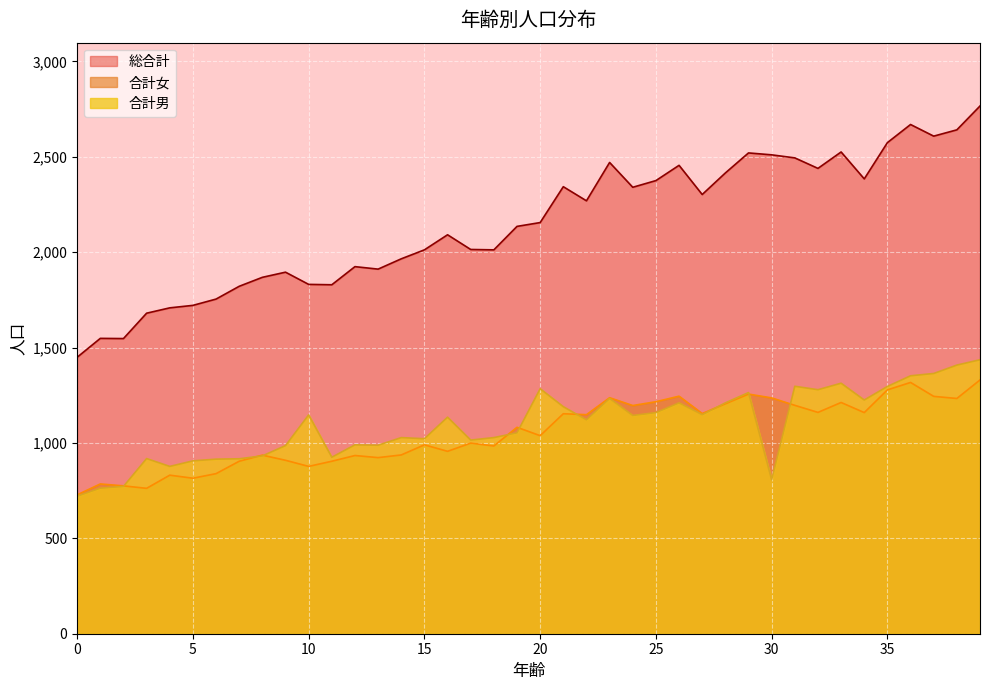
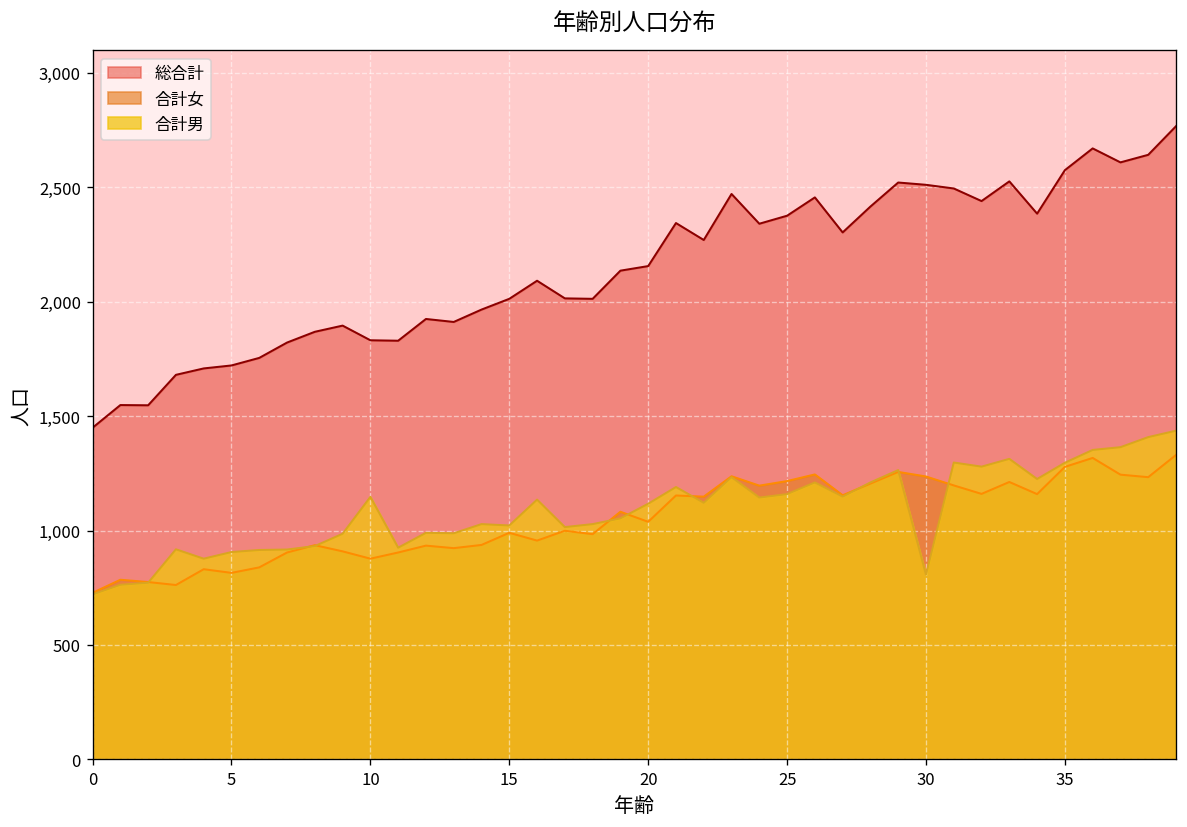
合計男, 20: 1,280 -> 1,120
